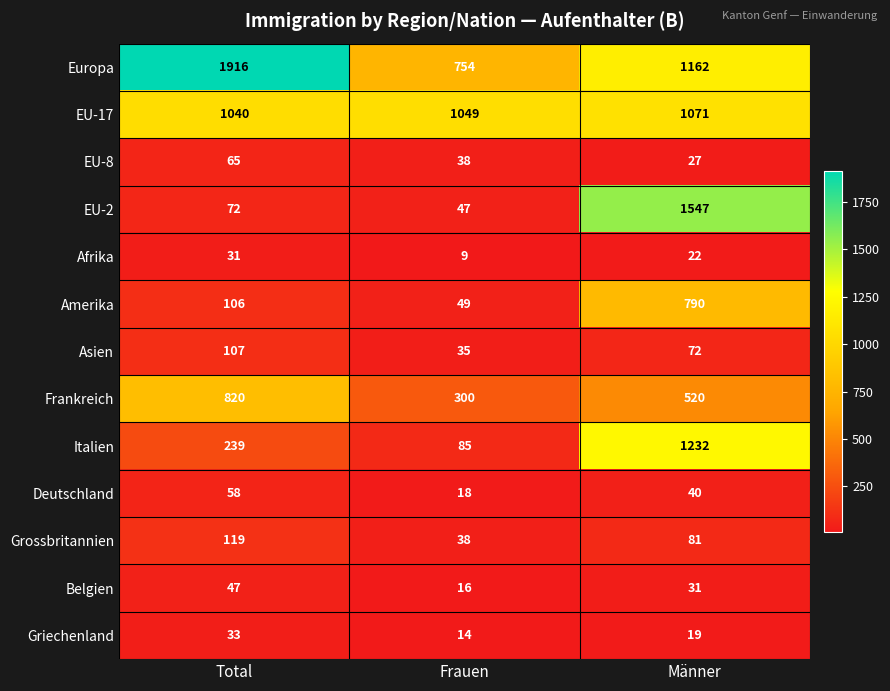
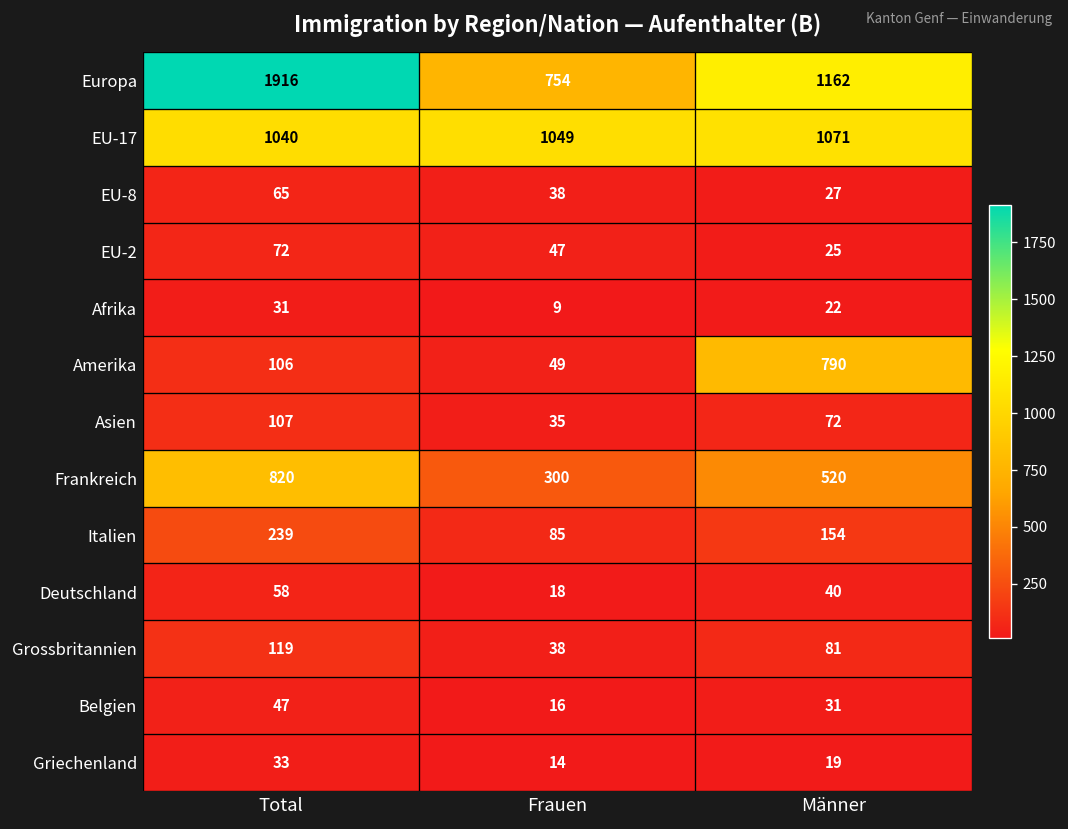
EU-2, Männer: 1547 -> 25
Italien, Männer: 1232 -> 154
